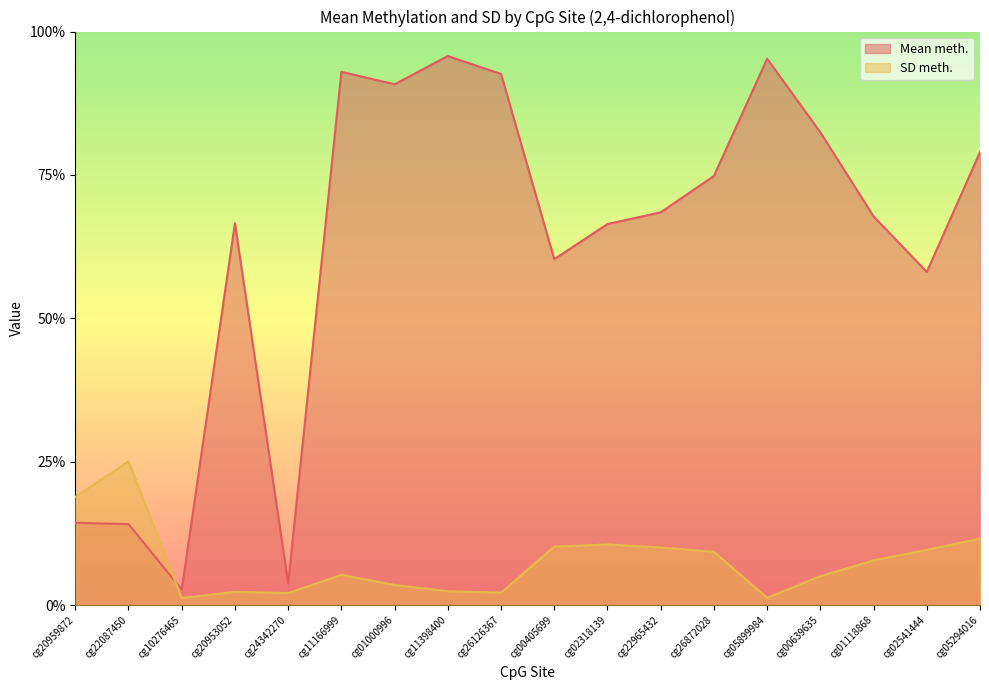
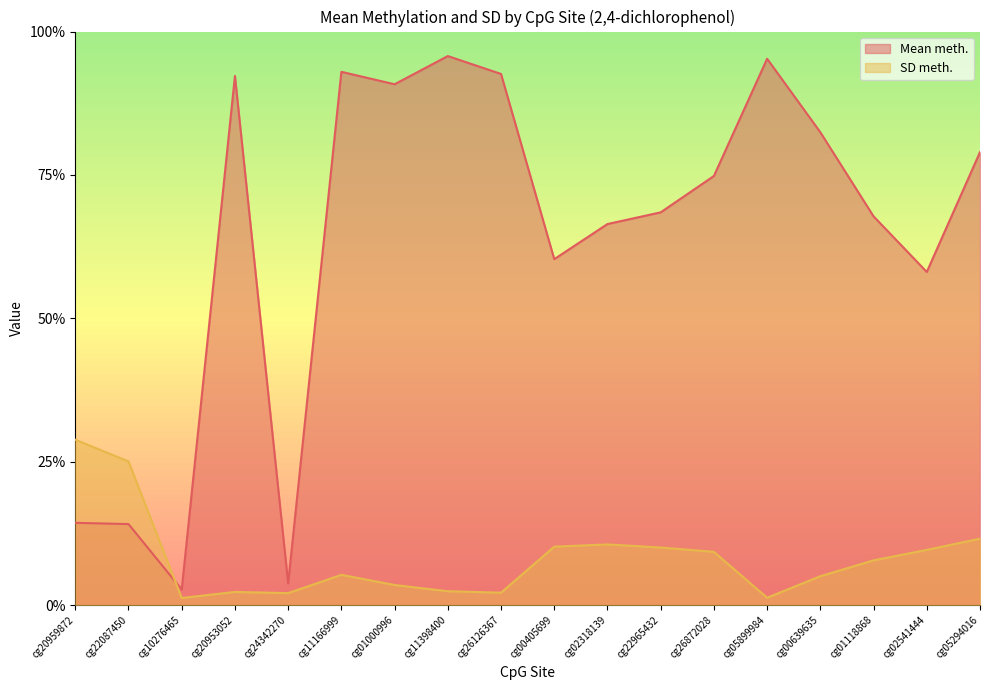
SD meth., cg20959872: 19% -> 29%
Mean meth., cg20953052: 67% -> 92%
